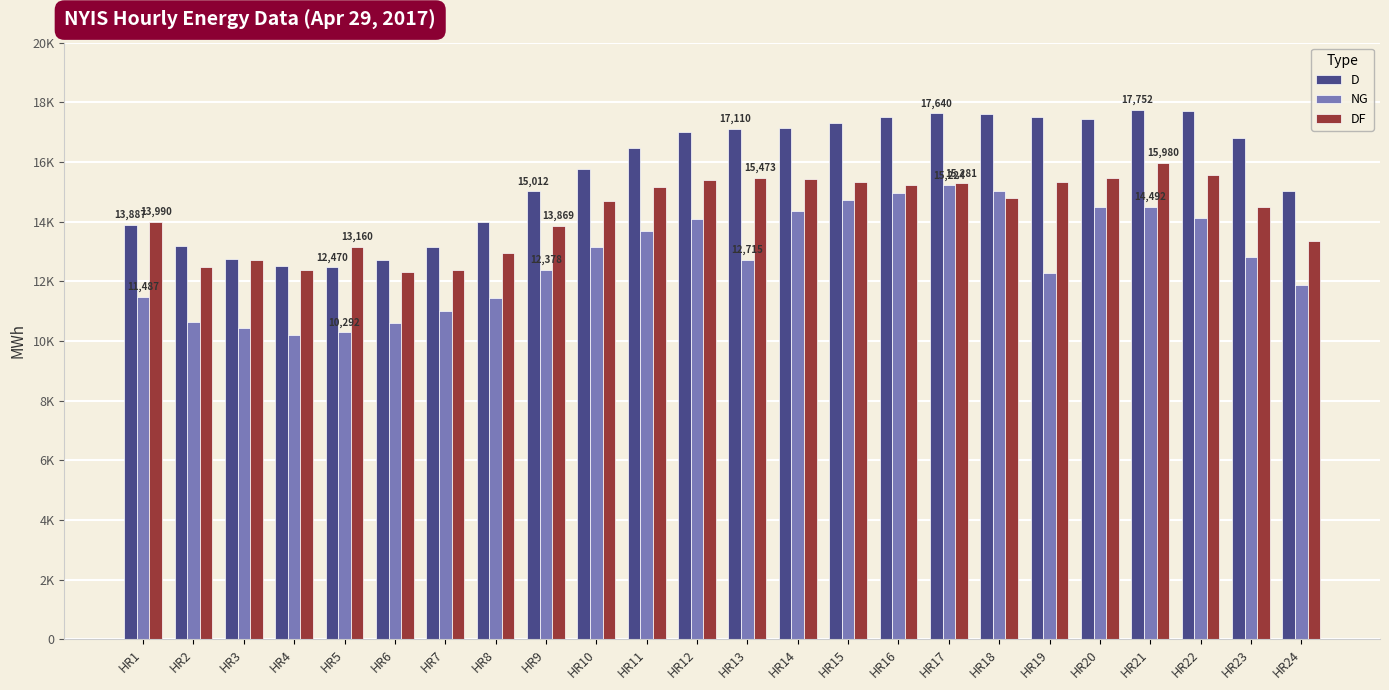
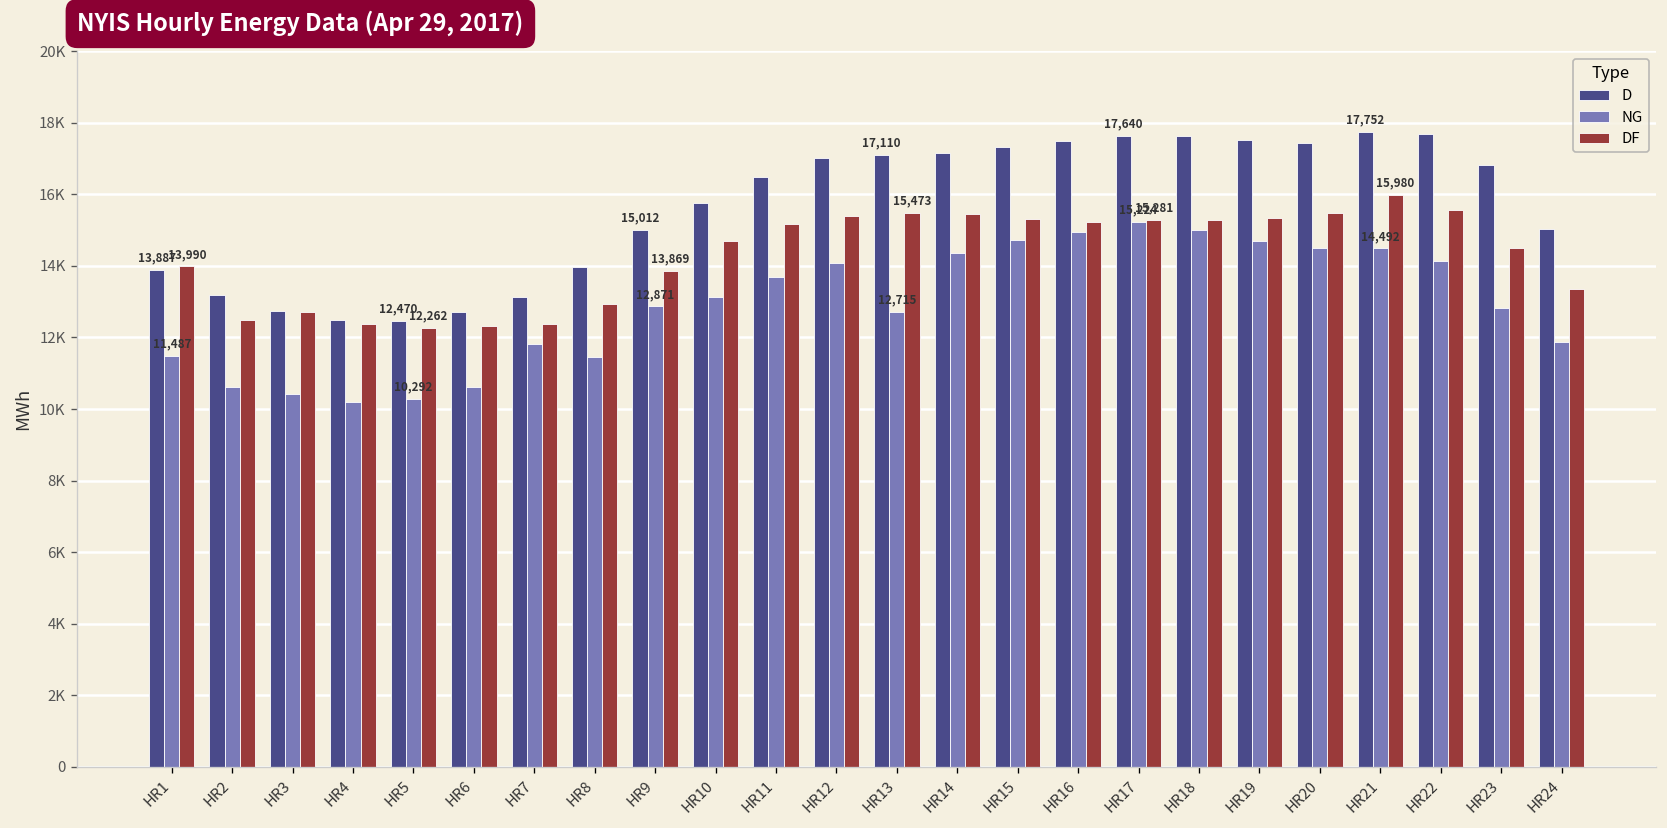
DF, HR5: 13,160 -> 12,262
NG, HR7: 11000 -> 11800
NG, HR9: 12,378 -> 12,871
DF, HR18: 14800 -> 15300
NG, HR19: 12300 -> 14700
